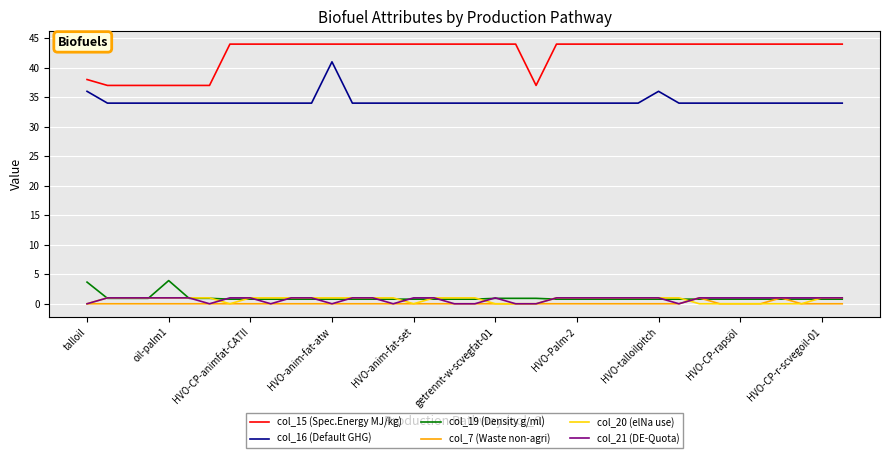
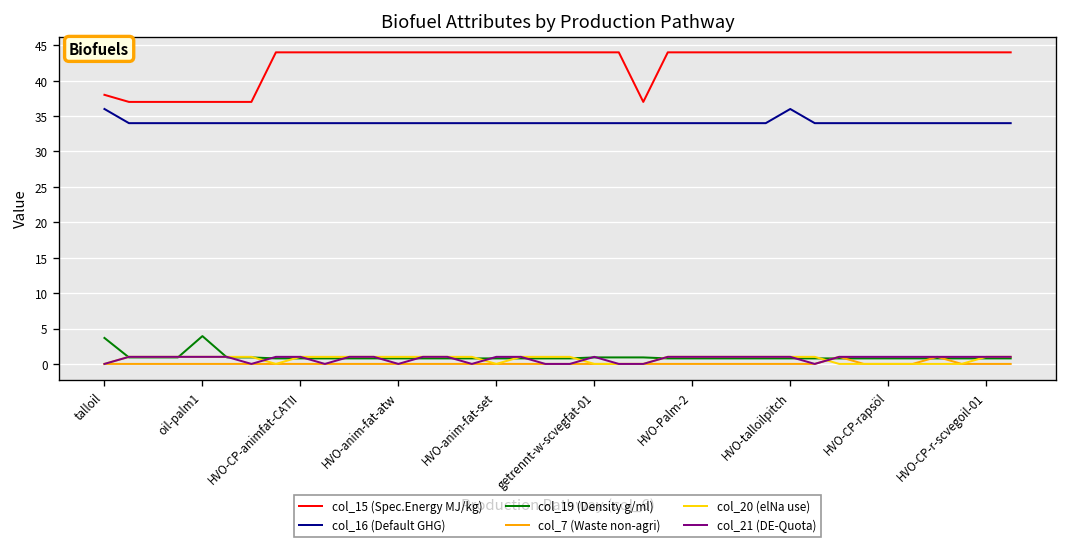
col_16 (Default GHG), HVO-anim-fat-atw: 41 -> 34
